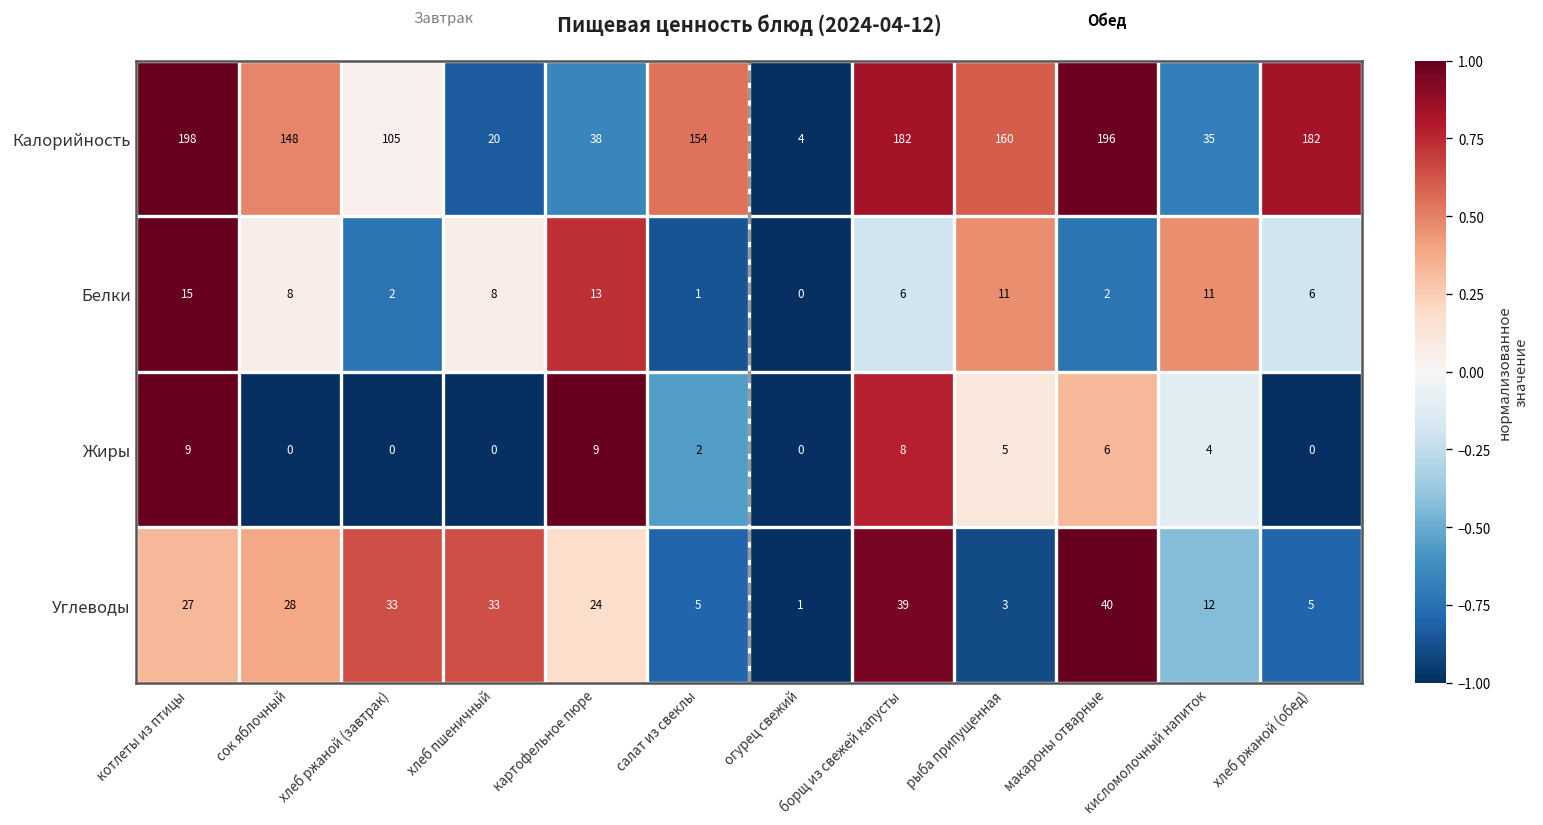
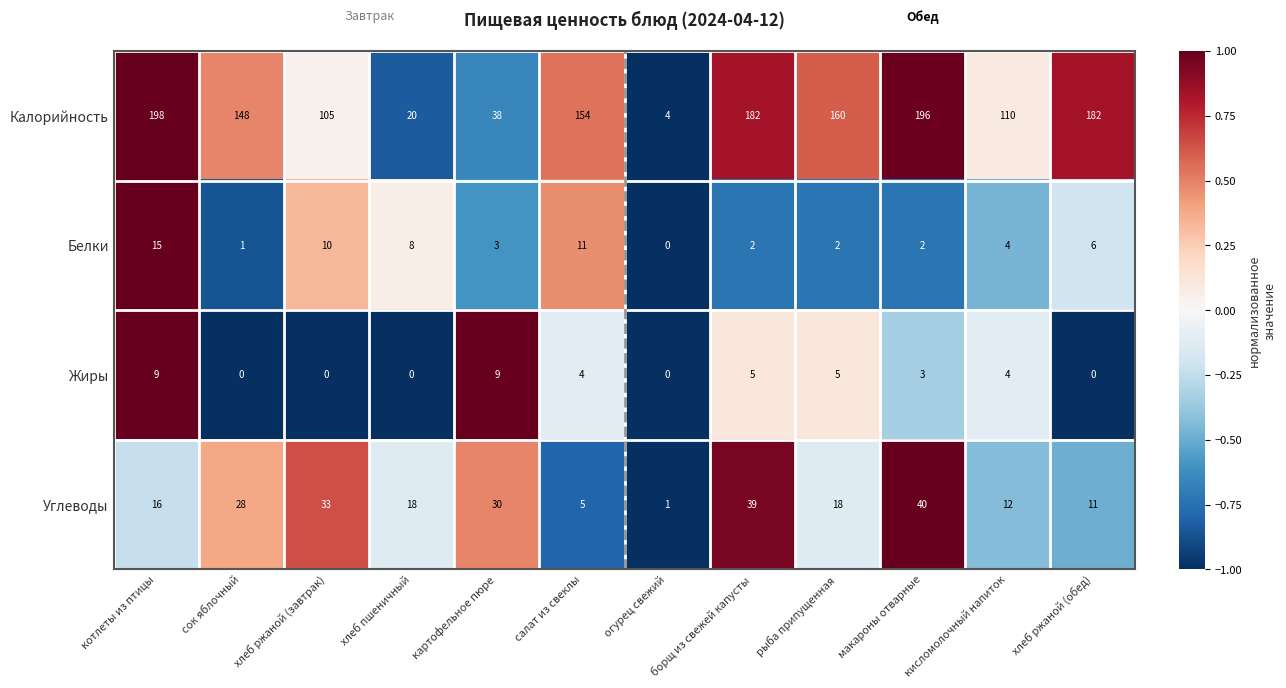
Калорийность, кисломолочный напиток: 35 -> 110
Белки, сок яблочный: 8 -> 1
Белки, хлеб ржаной (завтрак): 2 -> 10
Белки, картофельное пюре: 13 -> 3
Белки, салат из свеклы: 1 -> 11
Белки, борщ из свежей капусты: 6 -> 2
Белки, рыба припущенная: 11 -> 2
Белки, кисломолочный напиток: 11 -> 4
Жиры, салат из свеклы: 2 -> 4
Жиры, борщ из свежей капусты: 8 -> 5
Жиры, макароны отварные: 6 -> 3
Углеводы, котлеты из птицы: 27 -> 16
Углеводы, хлеб пшеничный: 33 -> 18
Углеводы, картофельное пюре: 24 -> 30
Углеводы, рыба припущенная: 3 -> 18
Углеводы, хлеб ржаной (обед): 5 -> 11
